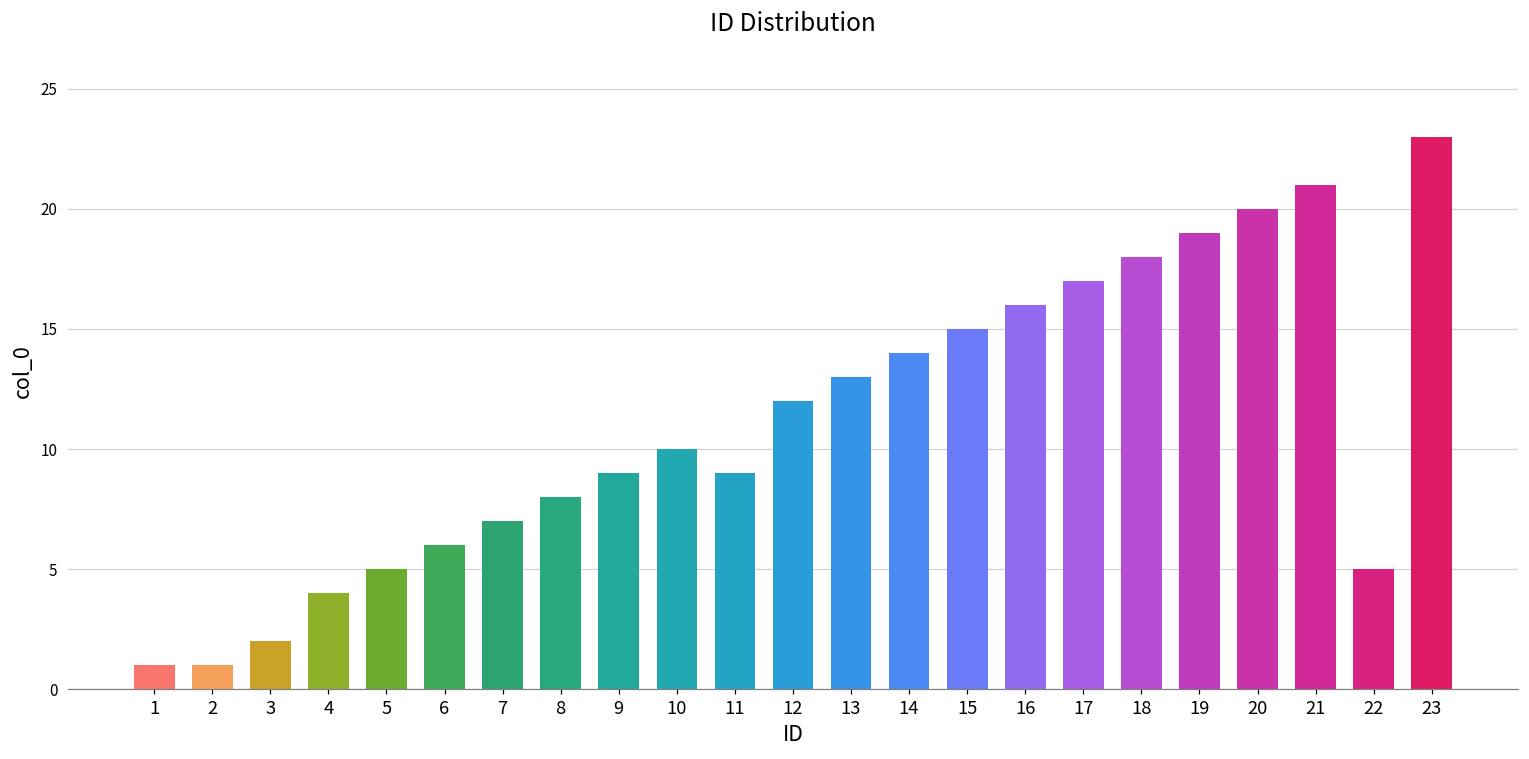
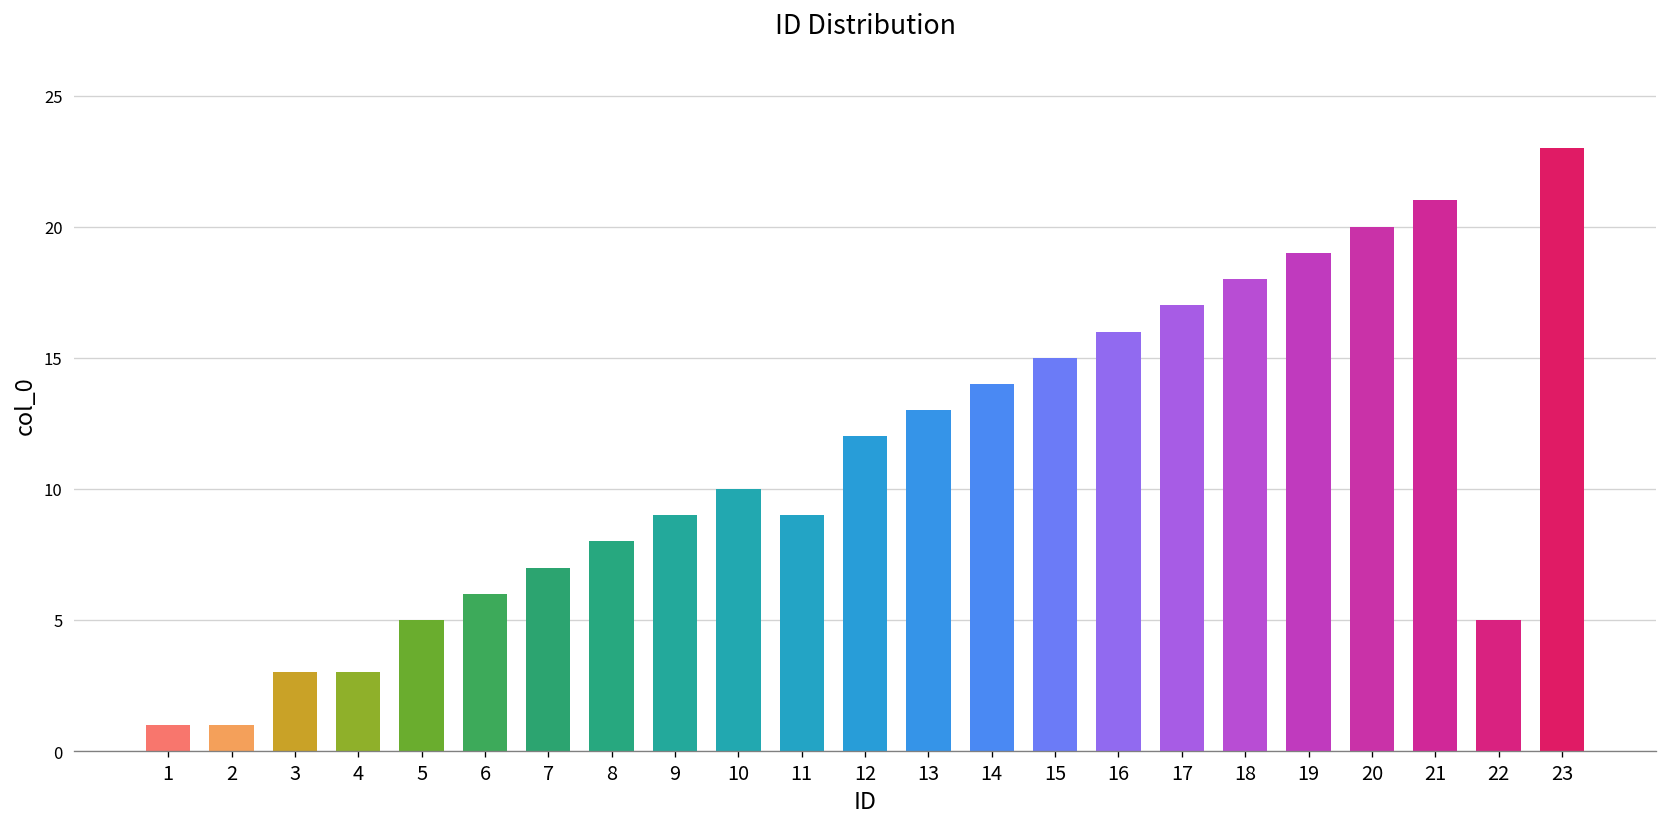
3: 2 -> 3
4: 4 -> 3
